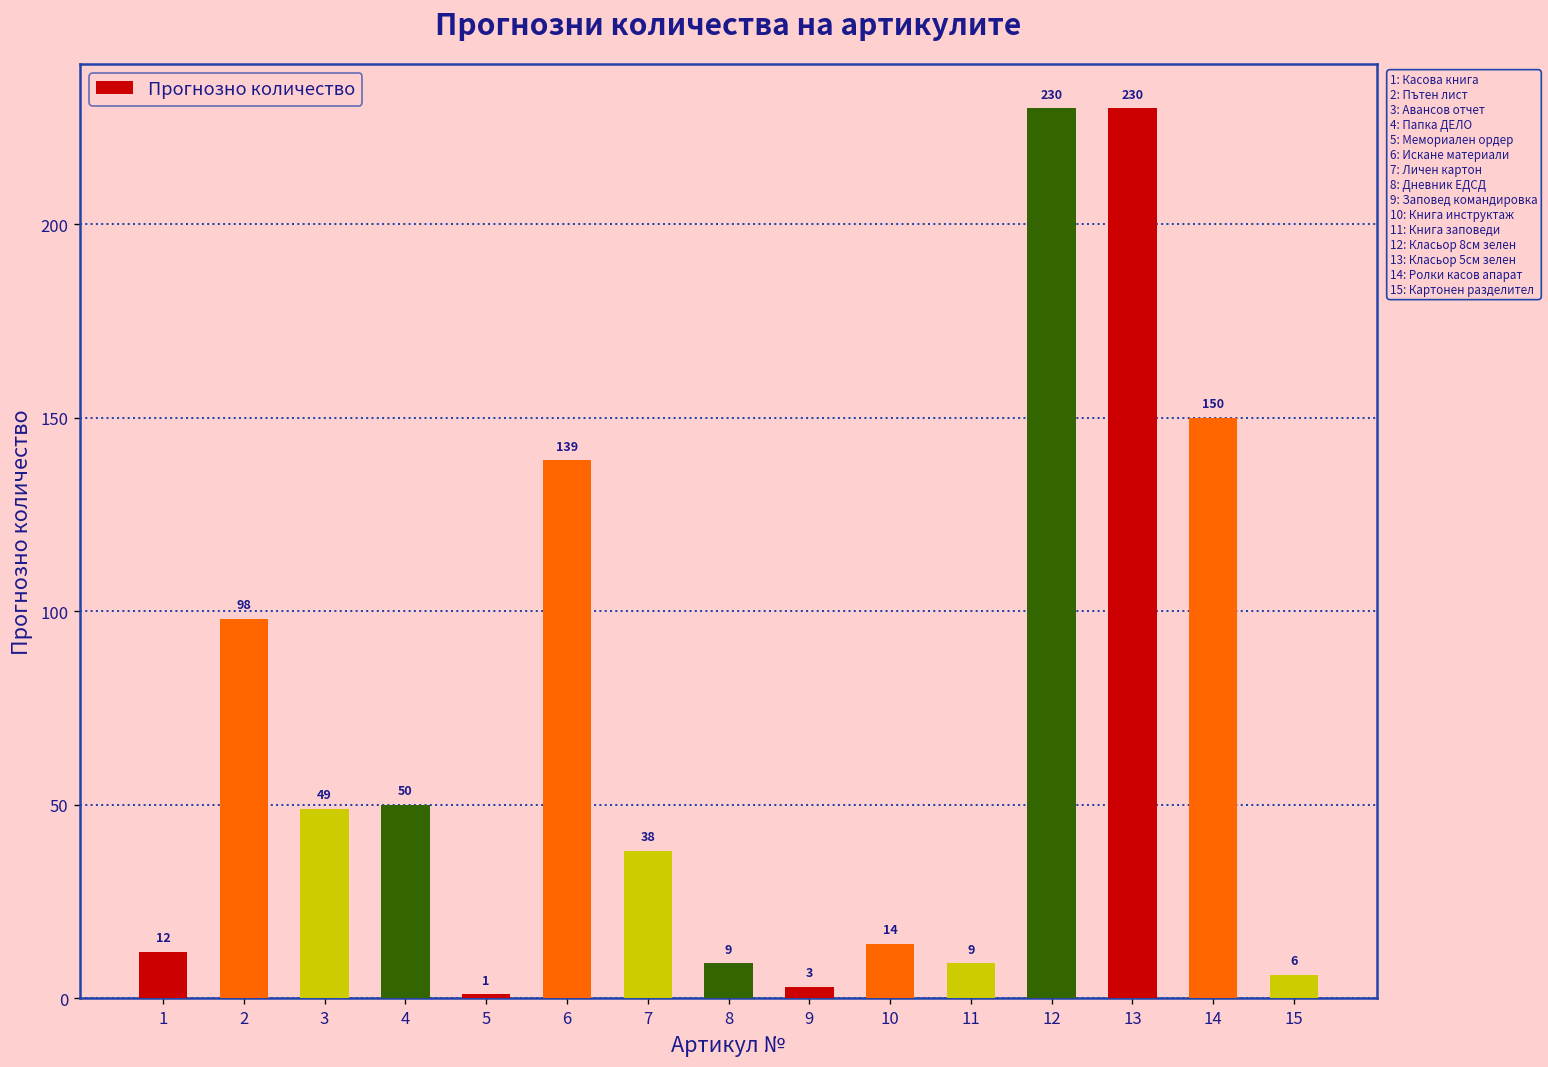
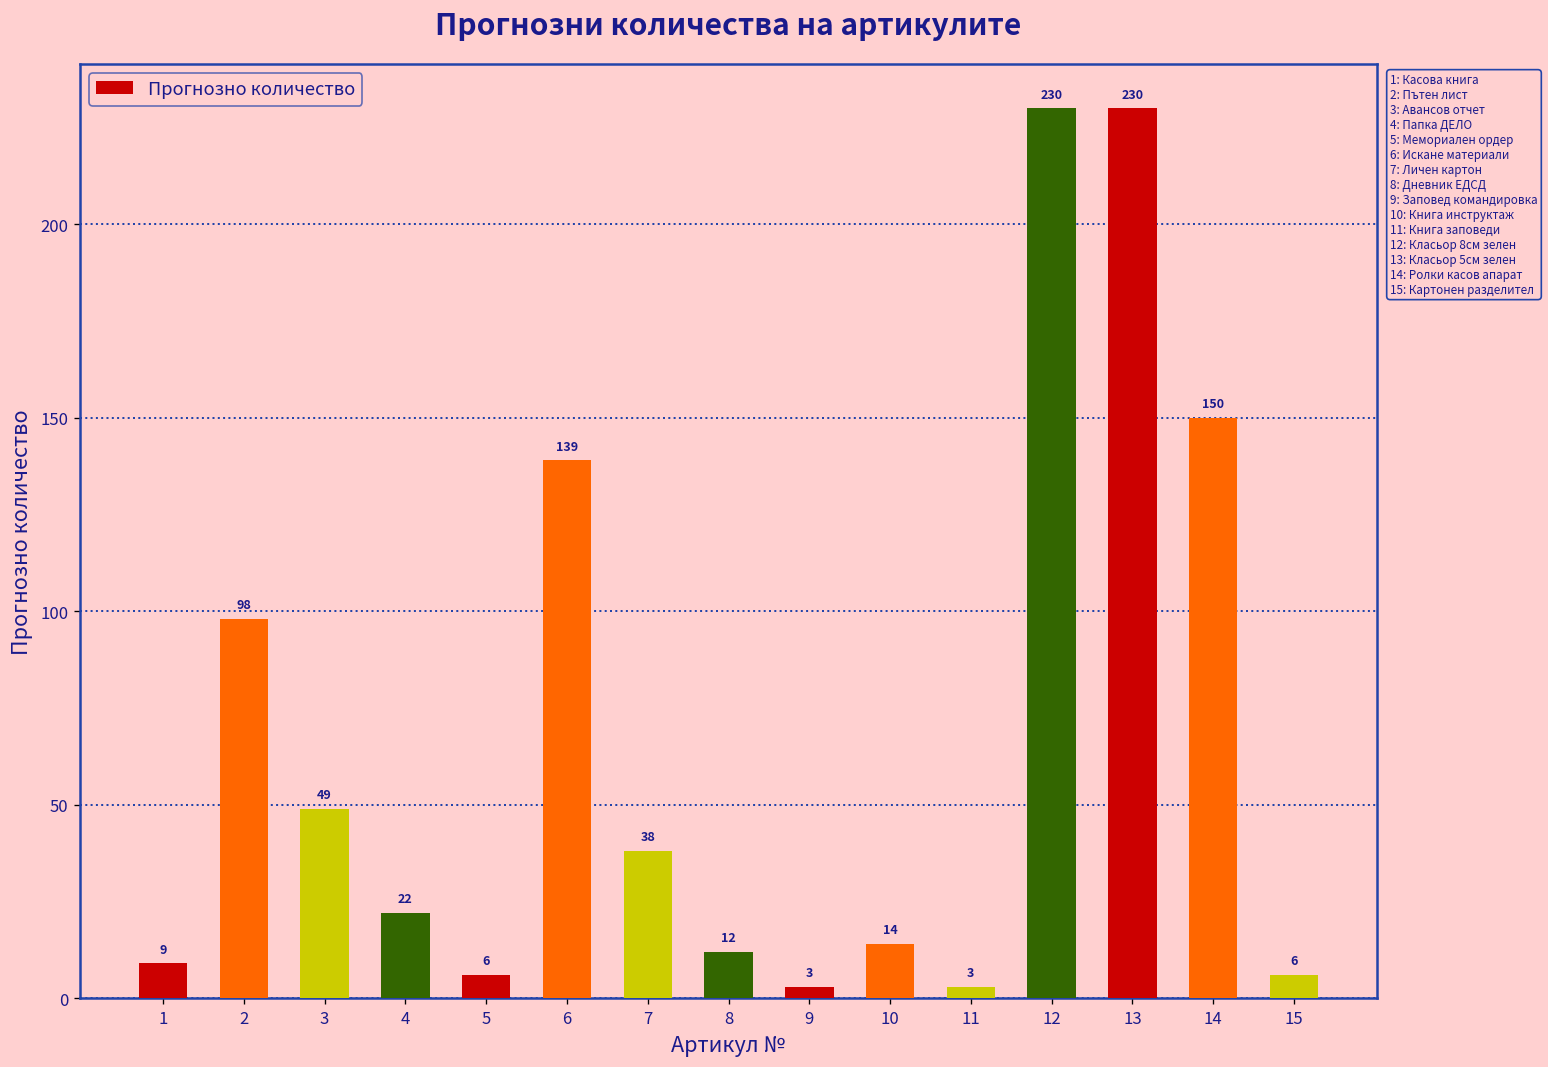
1: 12 -> 9
4: 50 -> 22
5: 1 -> 6
8: 9 -> 12
11: 9 -> 3
